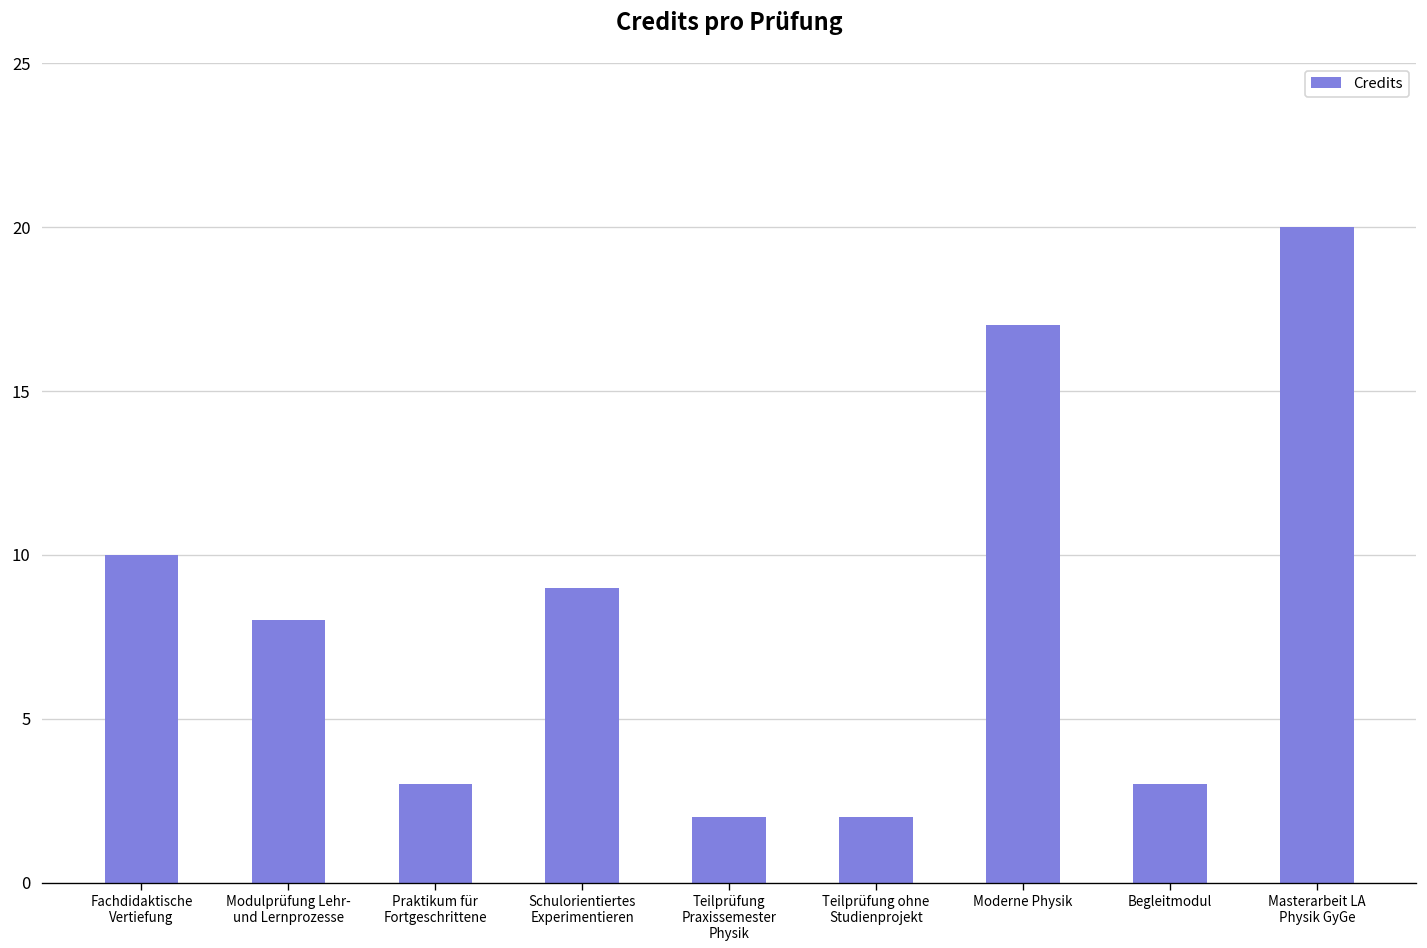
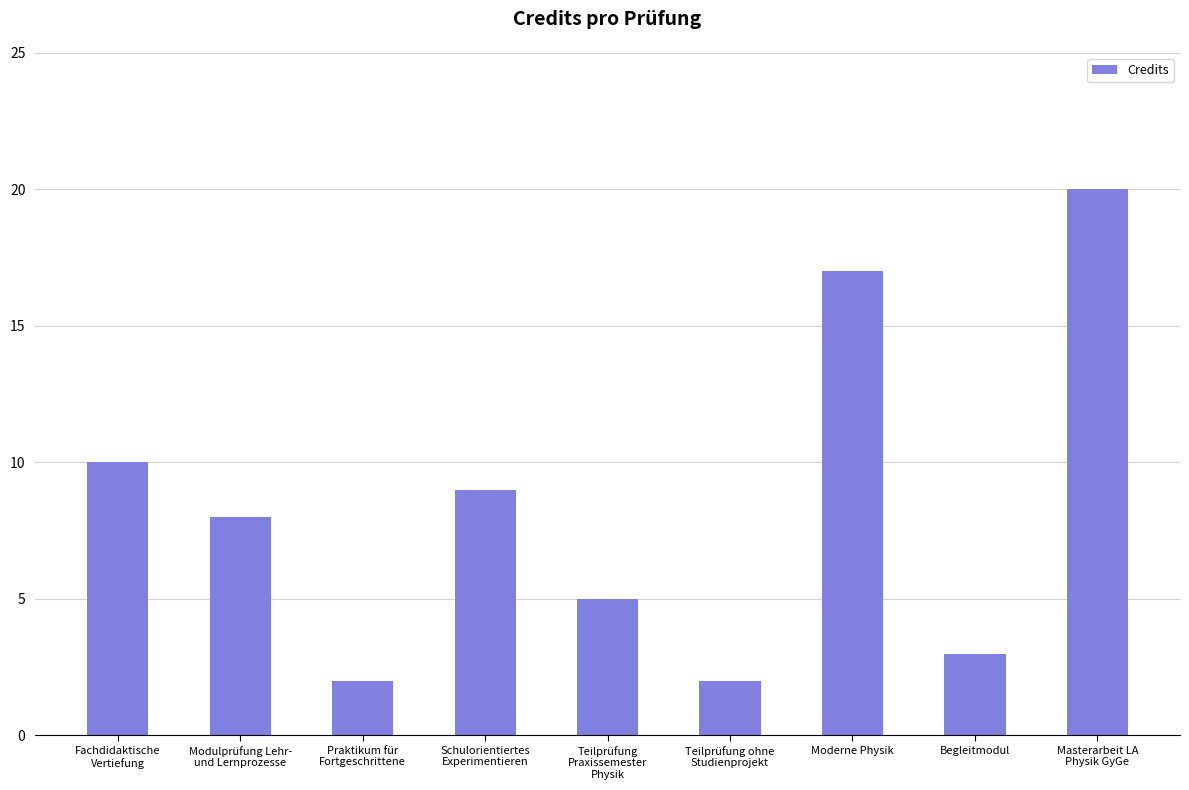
Praktikum für Fortgeschrittene: 3 -> 2
Teilprüfung Praxissemester Physik: 2 -> 5
